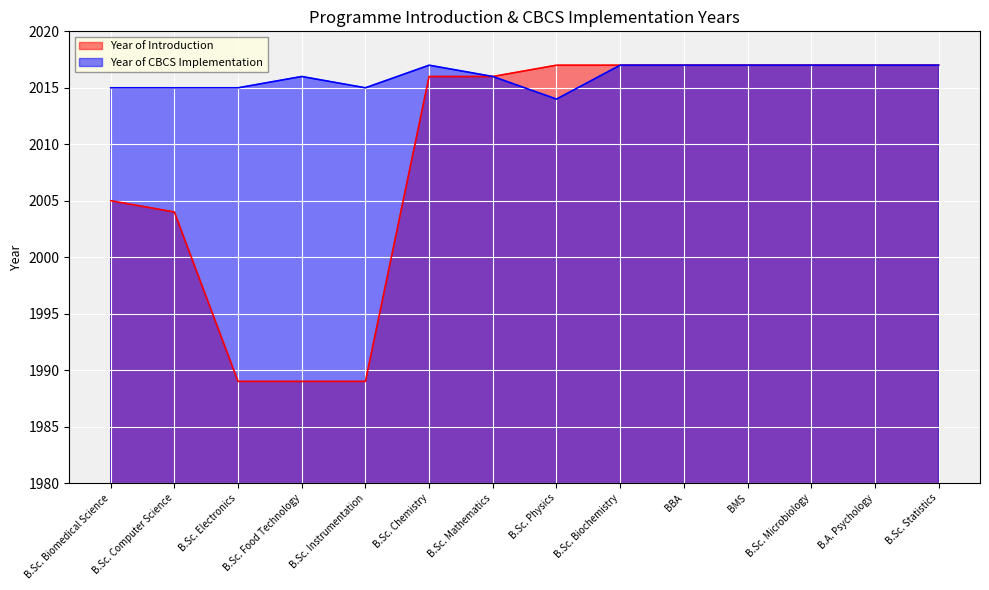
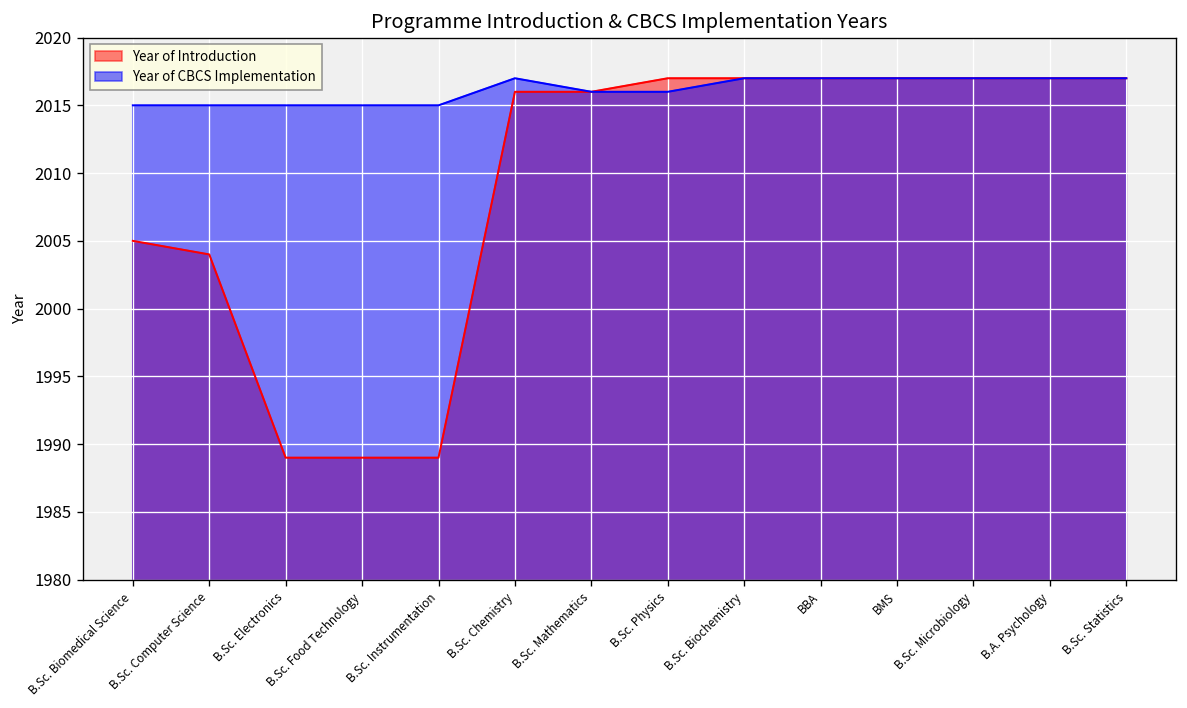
Year of CBCS Implementation, B.Sc. Food Technology: 2016 -> 2015
Year of CBCS Implementation, B.Sc. Physics: 2014 -> 2016
